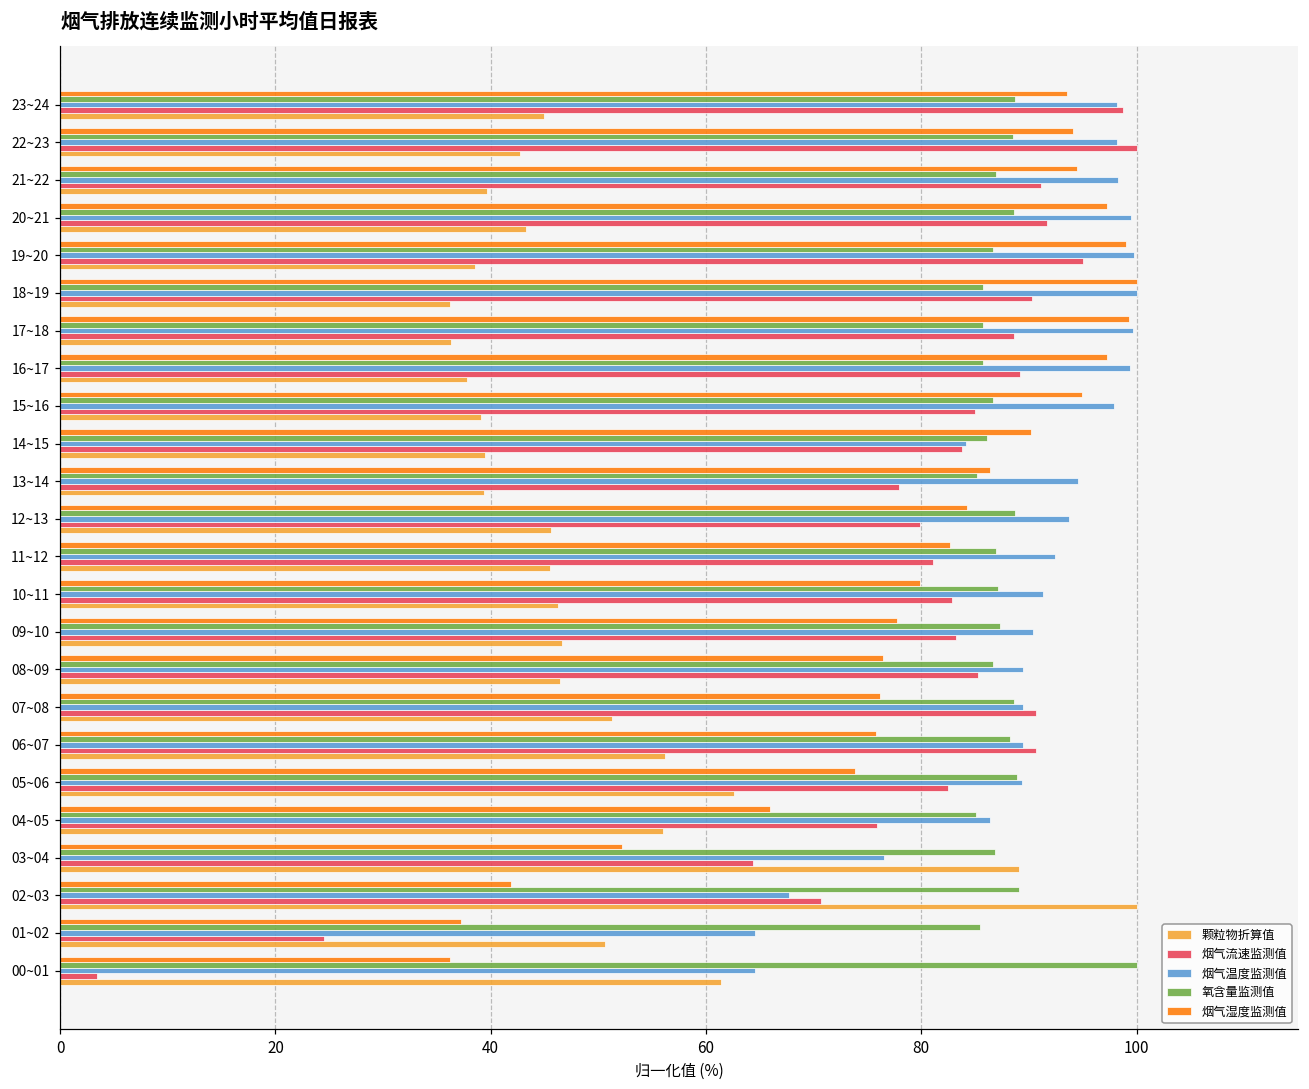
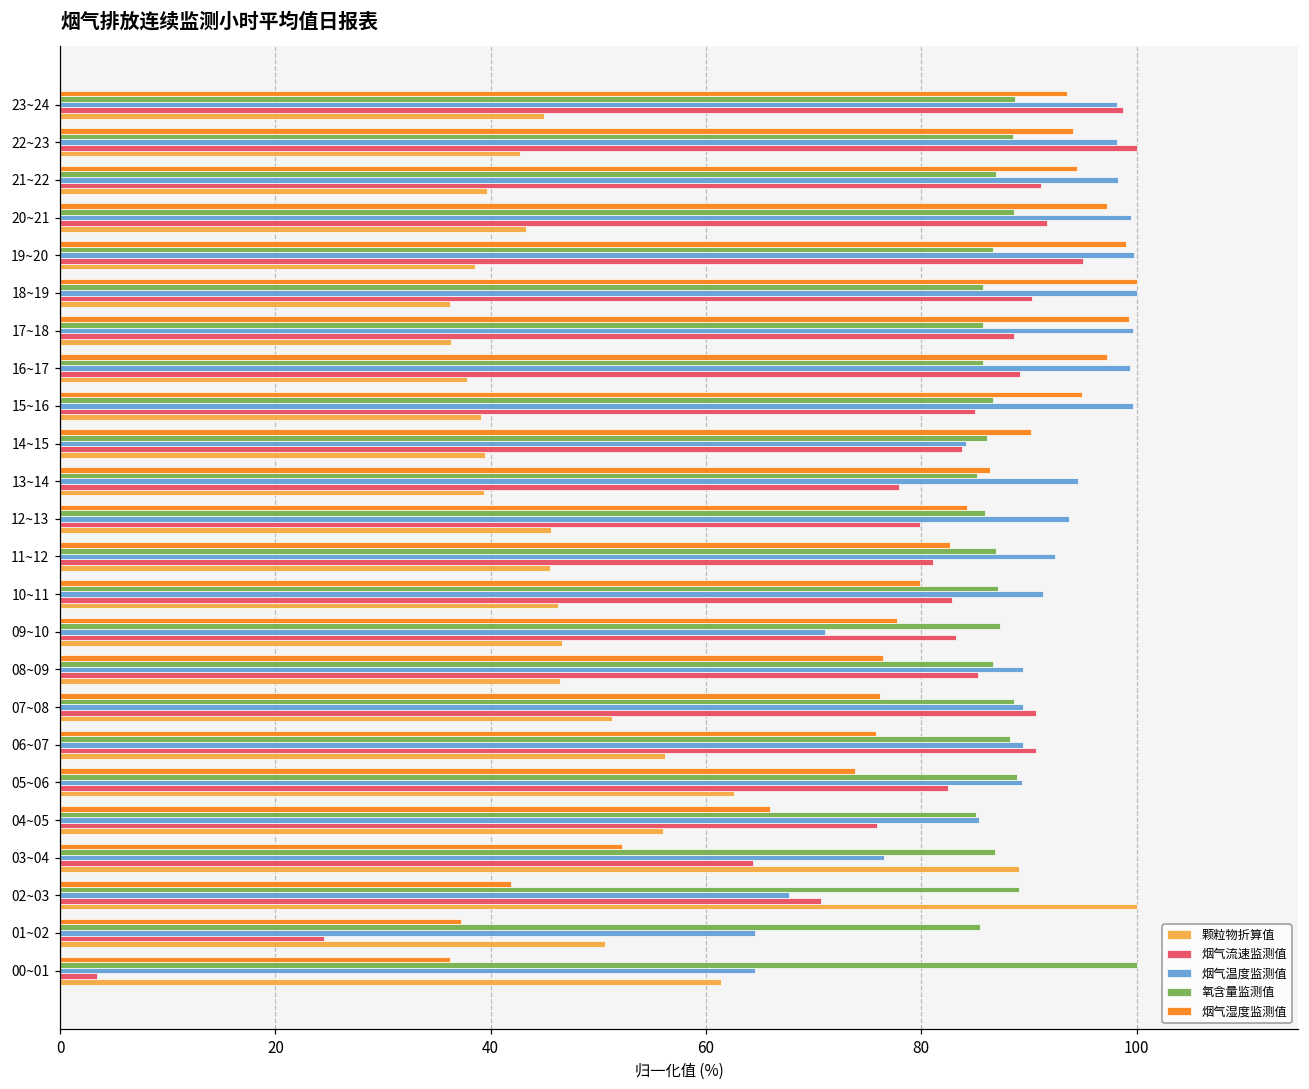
烟气温度监测值, 15~16: 98 -> 100
氧含量监测值, 12~13: 89 -> 86
烟气温度监测值, 09~10: 90 -> 71
烟气温度监测值, 04~05: 86 -> 85
